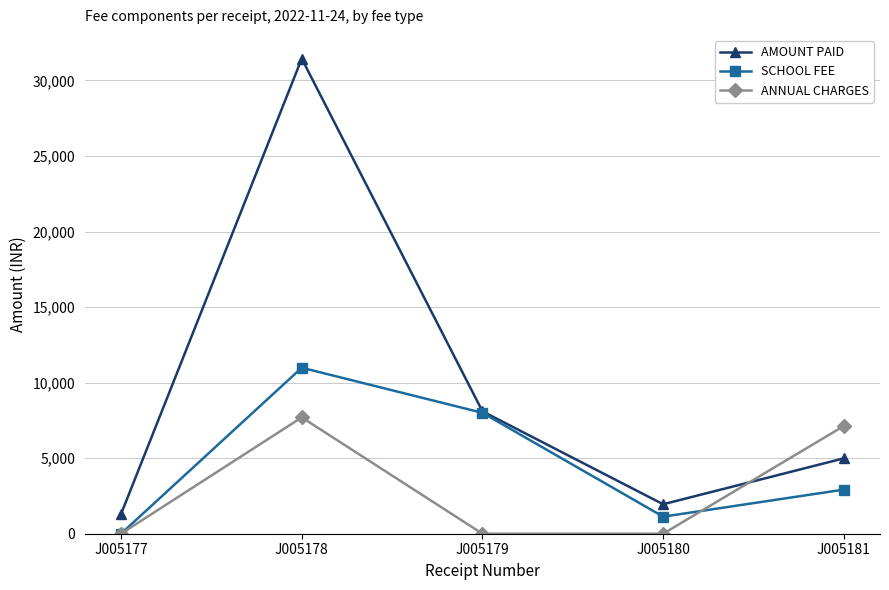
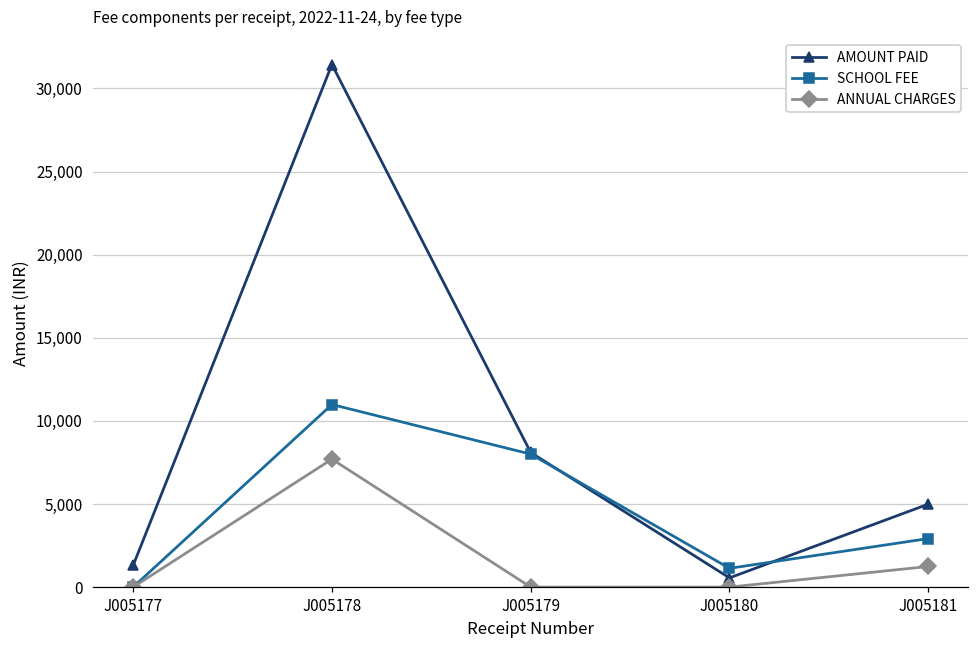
AMOUNT PAID, J005180: 2,000 -> 600
ANNUAL CHARGES, J005181: 7,100 -> 1,200
